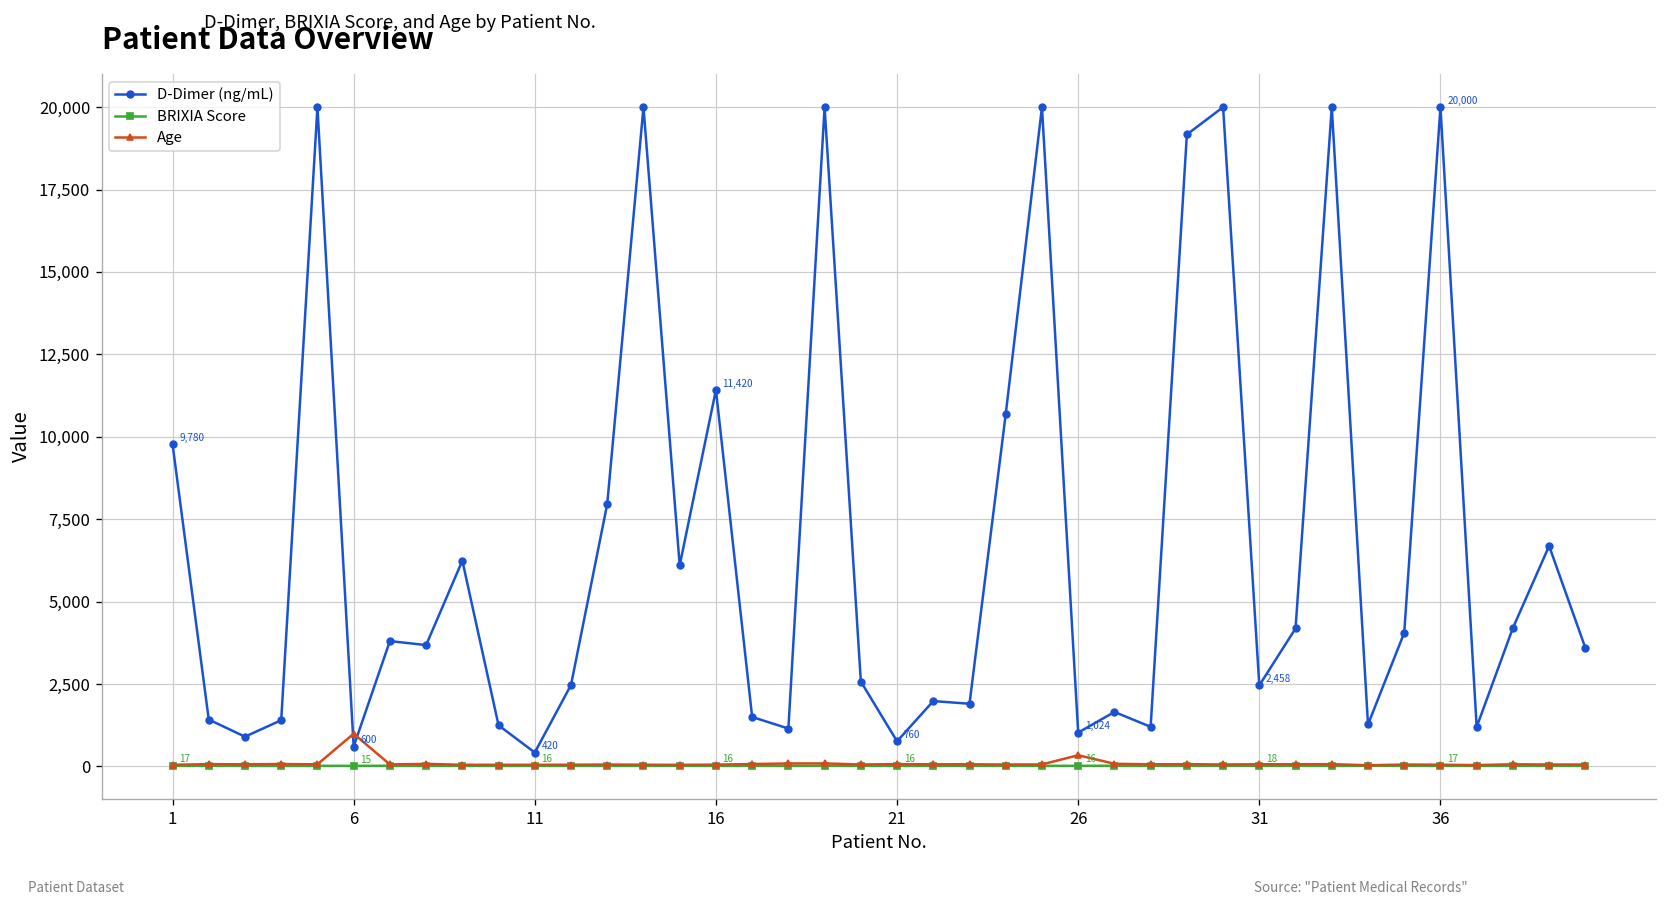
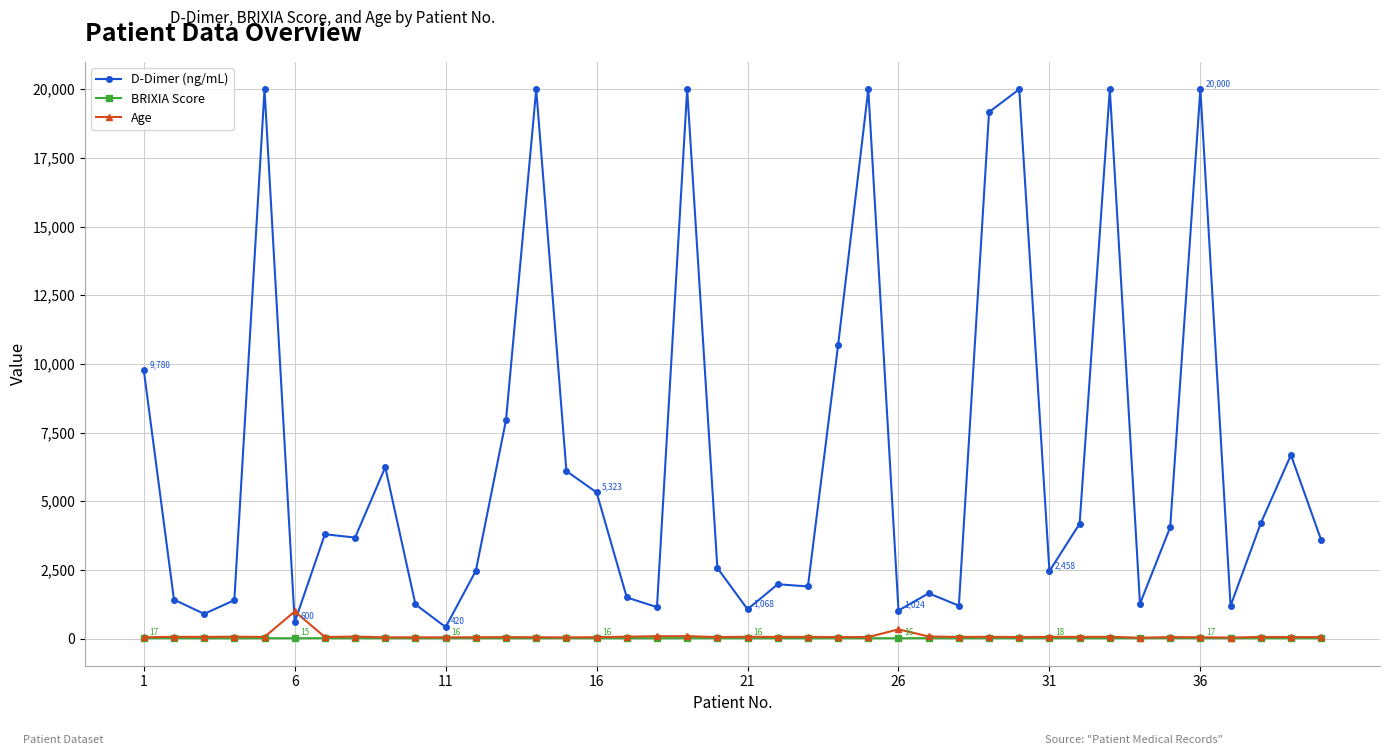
D-Dimer (ng/mL), 16: 11,420 -> 5,323
D-Dimer (ng/mL), 21: 760 -> 1,068
